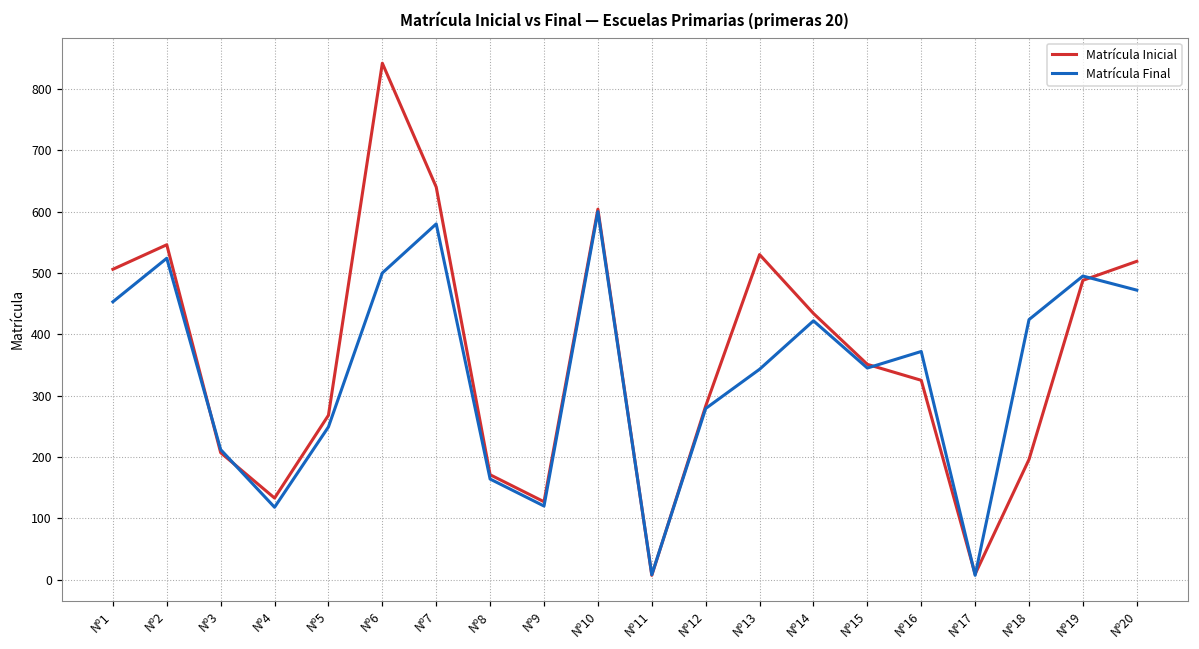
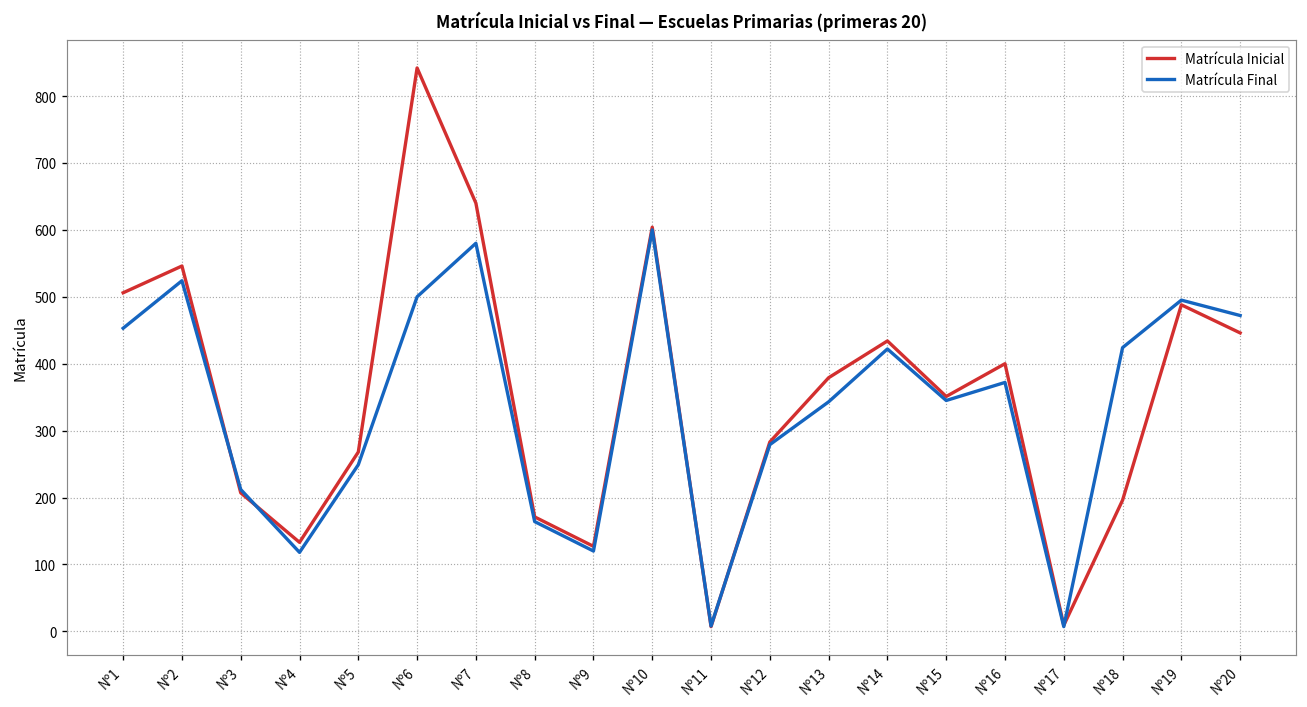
Matrícula Inicial, Nº13: 530 -> 380
Matrícula Inicial, Nº16: 330 -> 400
Matrícula Inicial, Nº20: 520 -> 450
